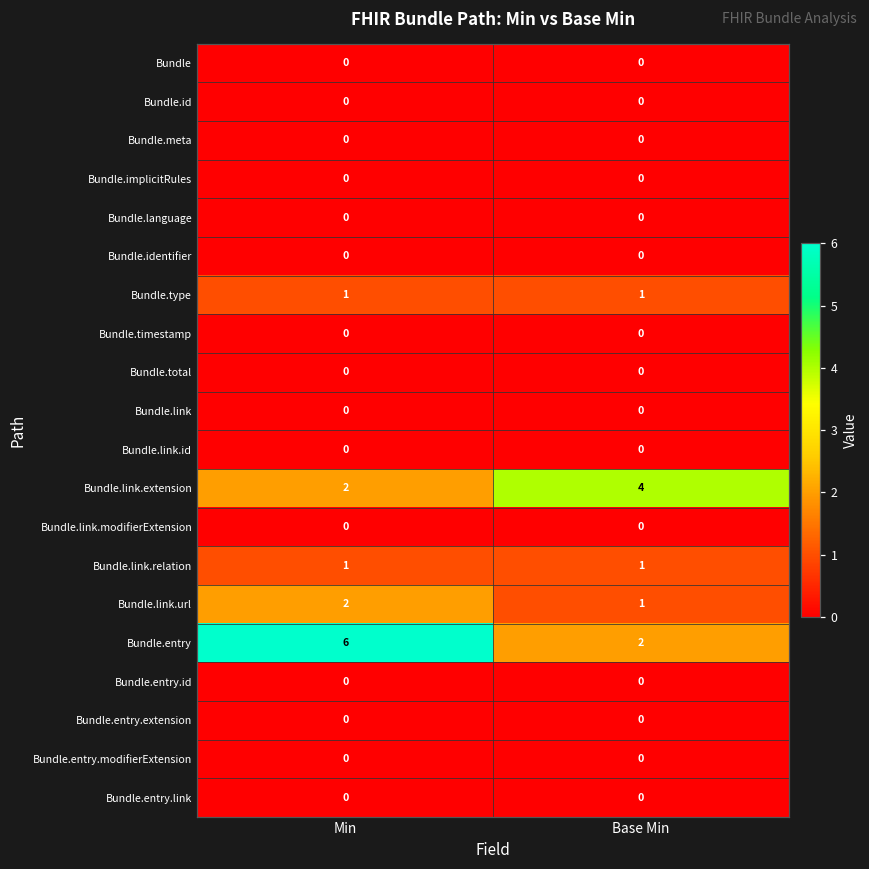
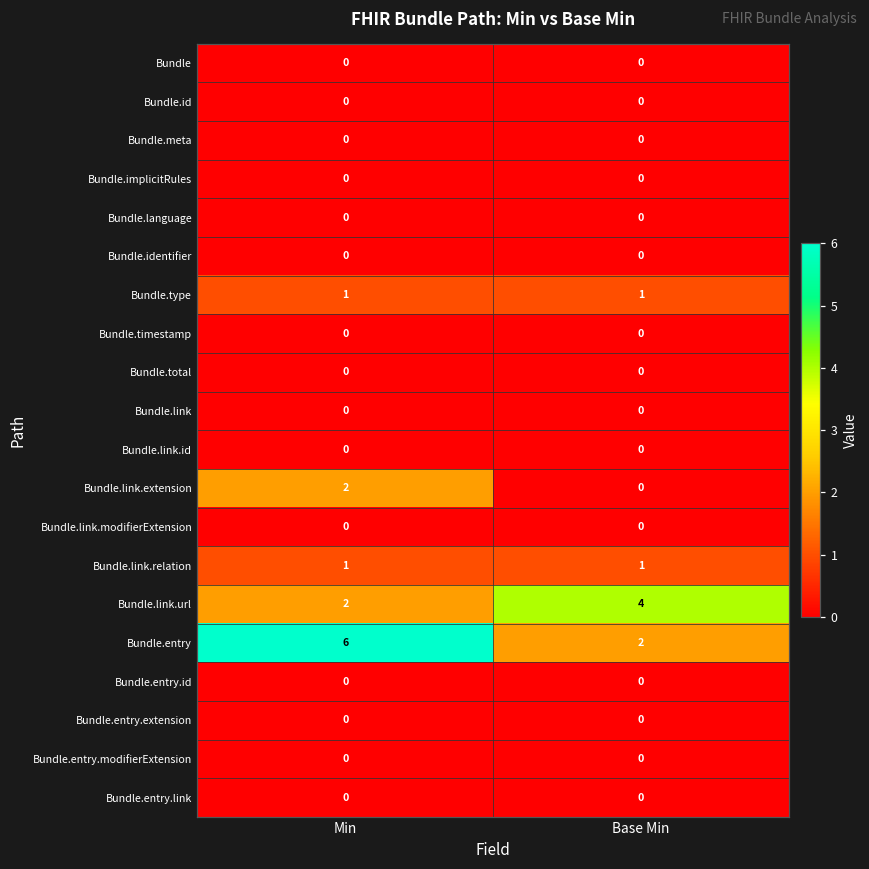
Bundle.link.extension, Base Min: 4 -> 0
Bundle.link.url, Base Min: 1 -> 4
